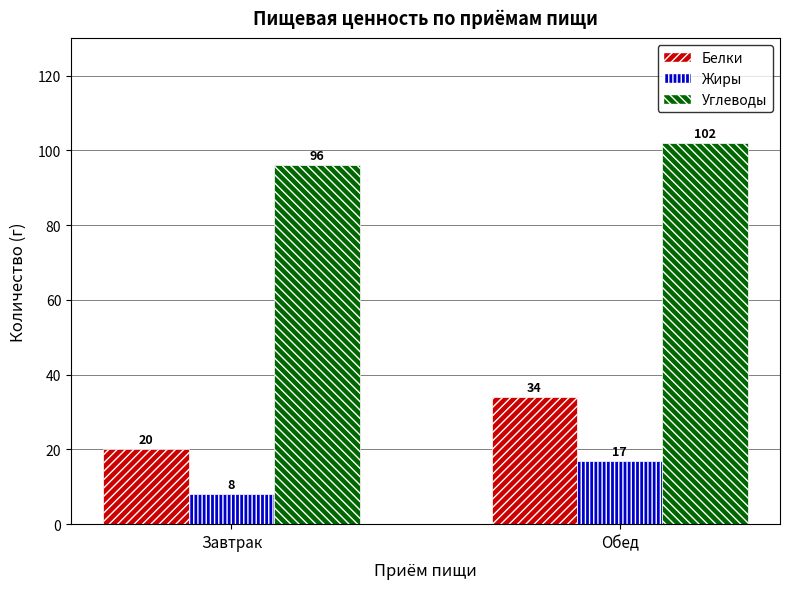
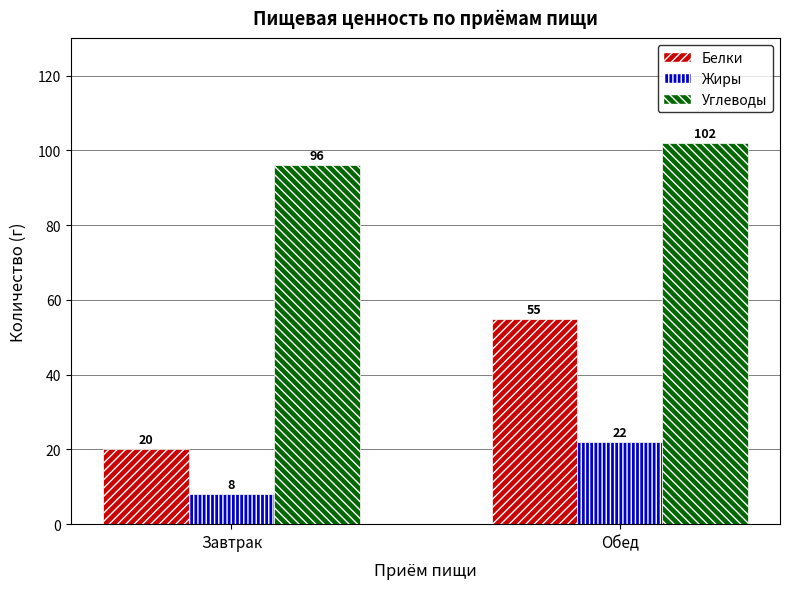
Белки, Обед: 34 -> 55
Жиры, Обед: 17 -> 22
